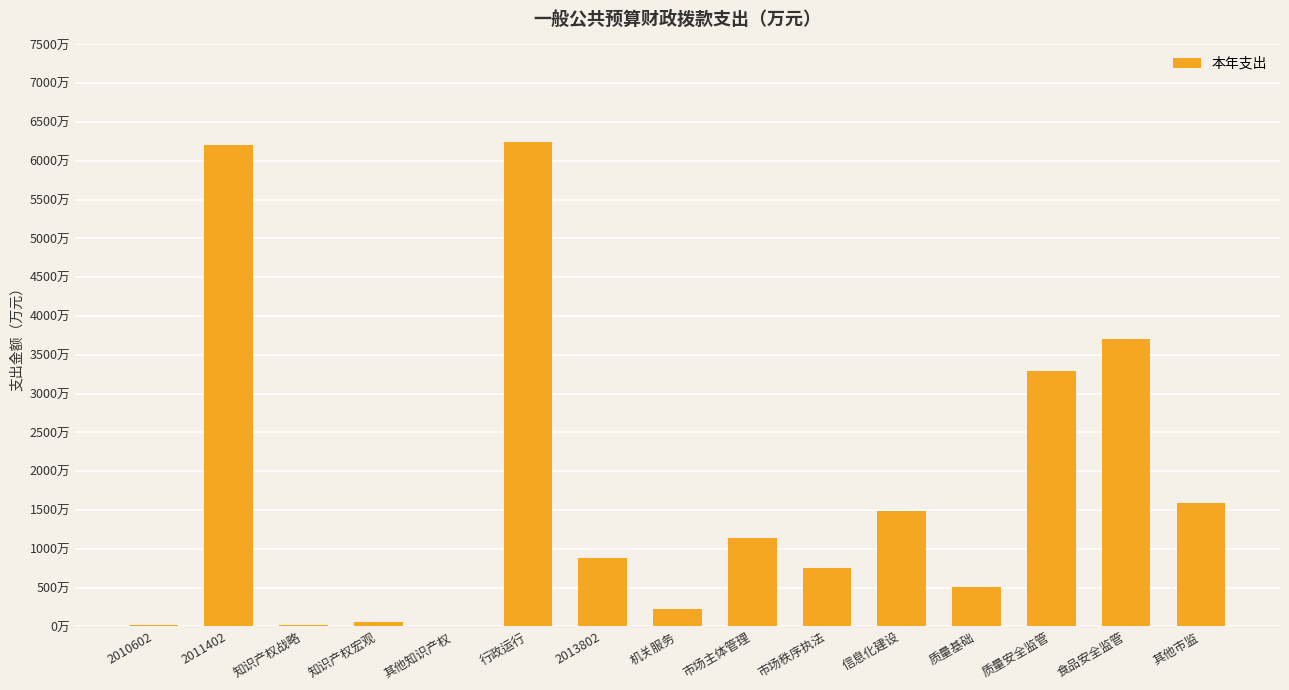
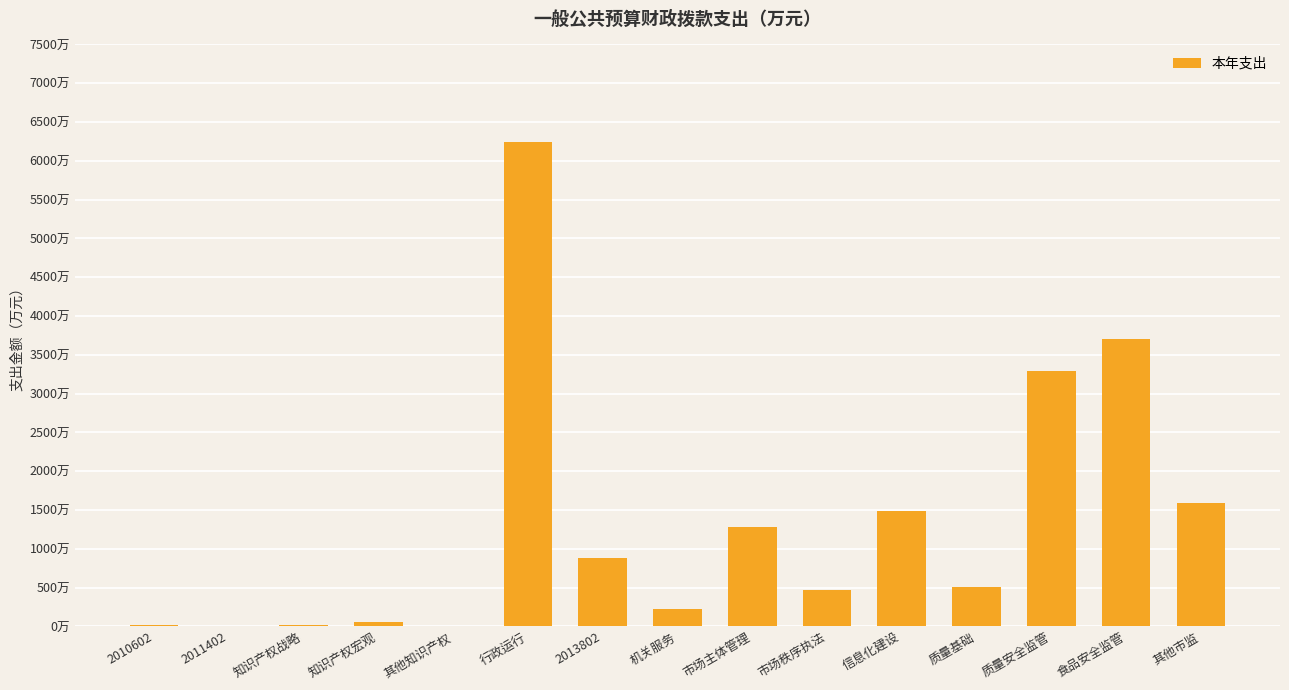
2011402: 6200万 -> 0万
市场主体管理: 1100万 -> 1300万
市场秩序执法: 700万 -> 500万
